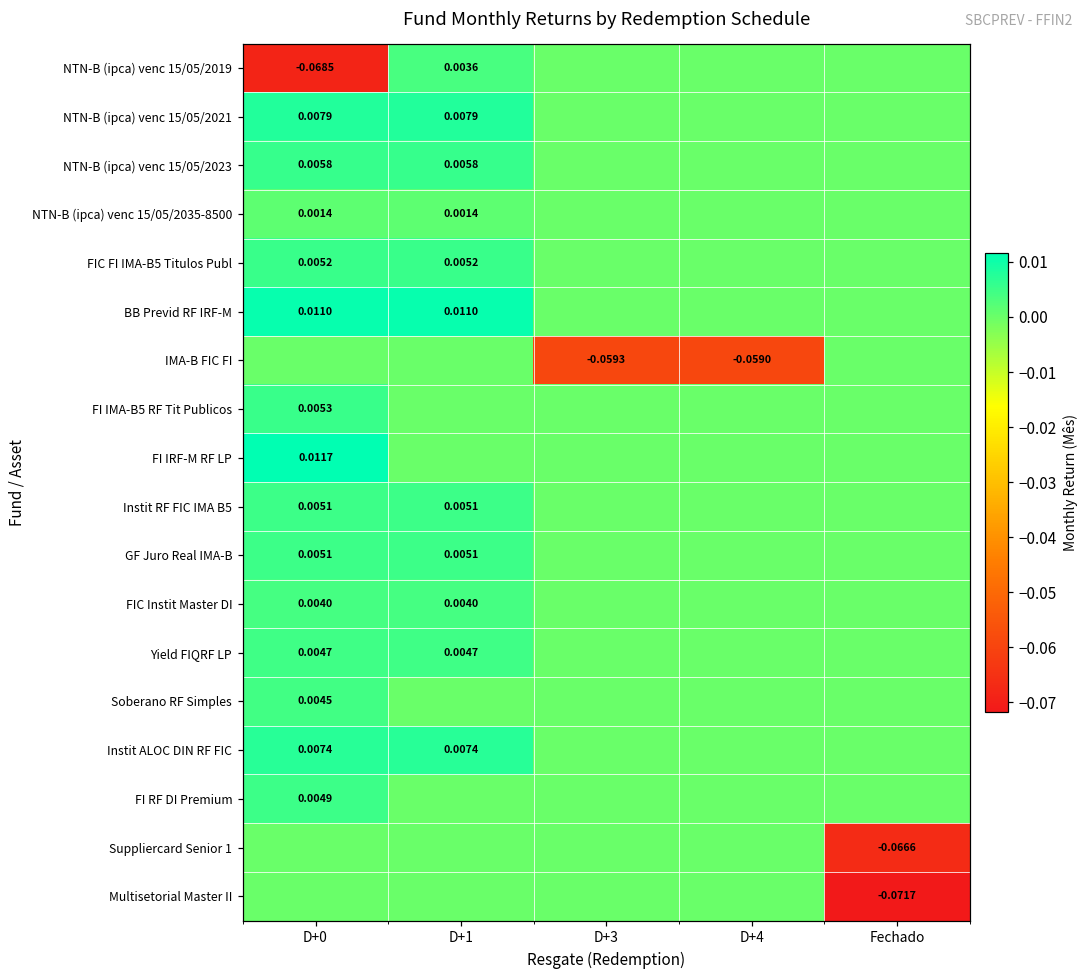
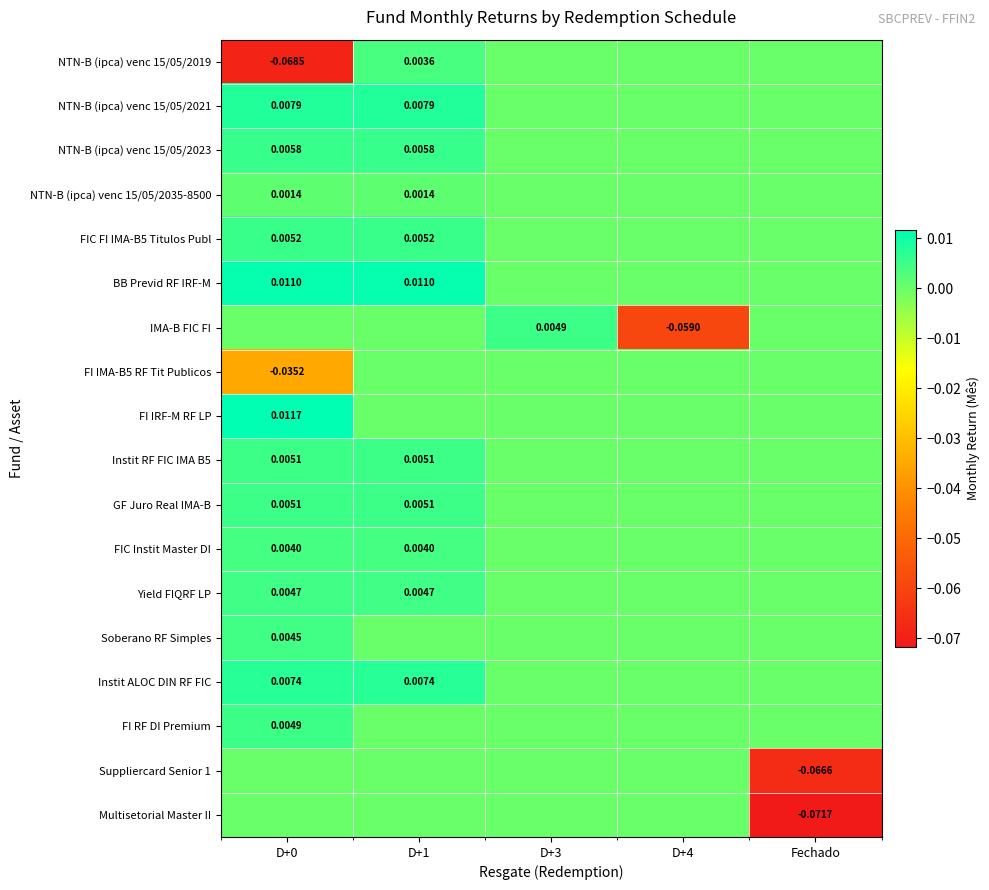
IMA-B FIC FI, D+3: -0.0593 -> 0.0049
FI IMA-B5 RF Tit Publicos, D+0: 0.0053 -> -0.0352
